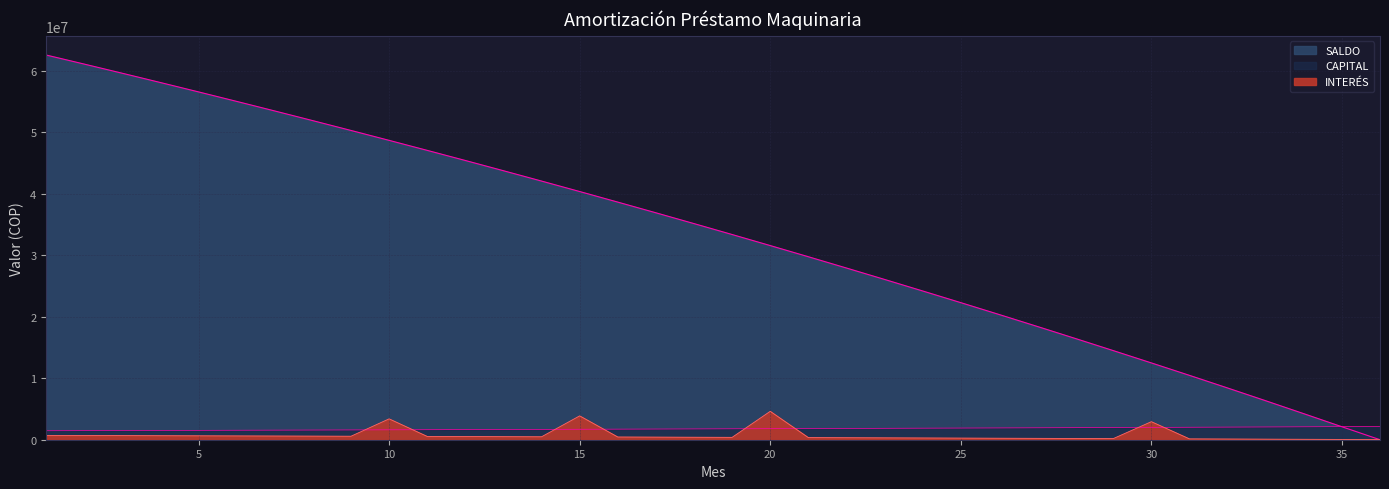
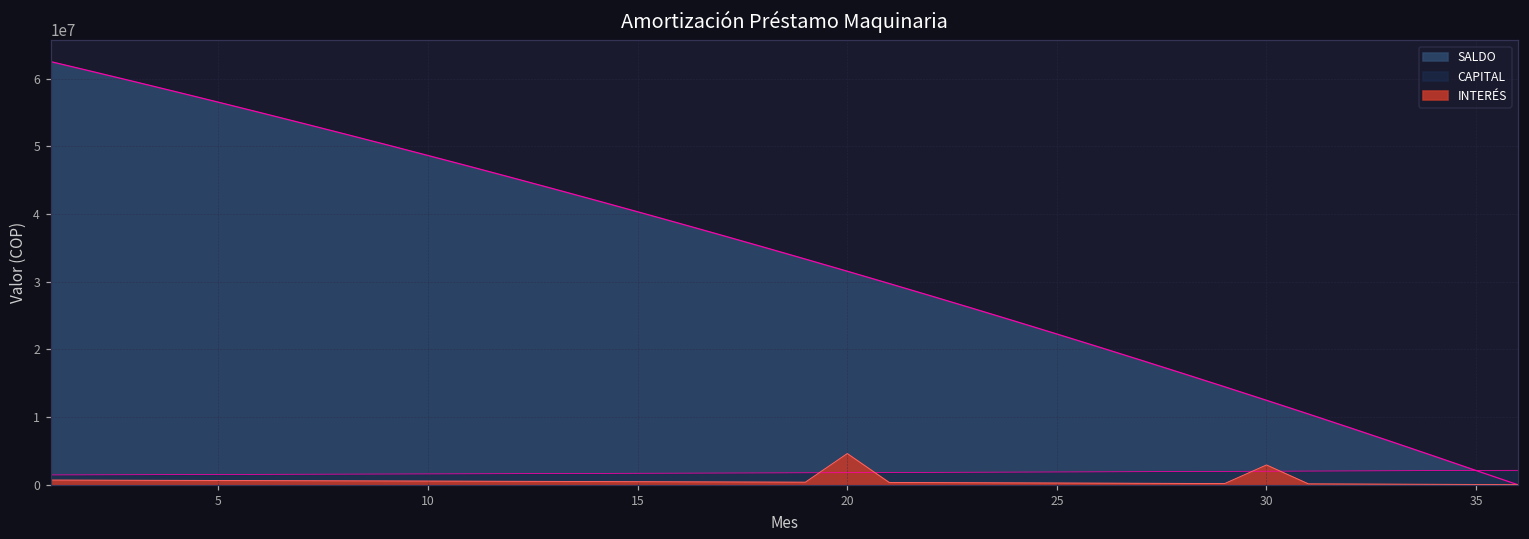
INTERÉS, 10: 3000000 -> 1000000
INTERÉS, 15: 4000000 -> 0
